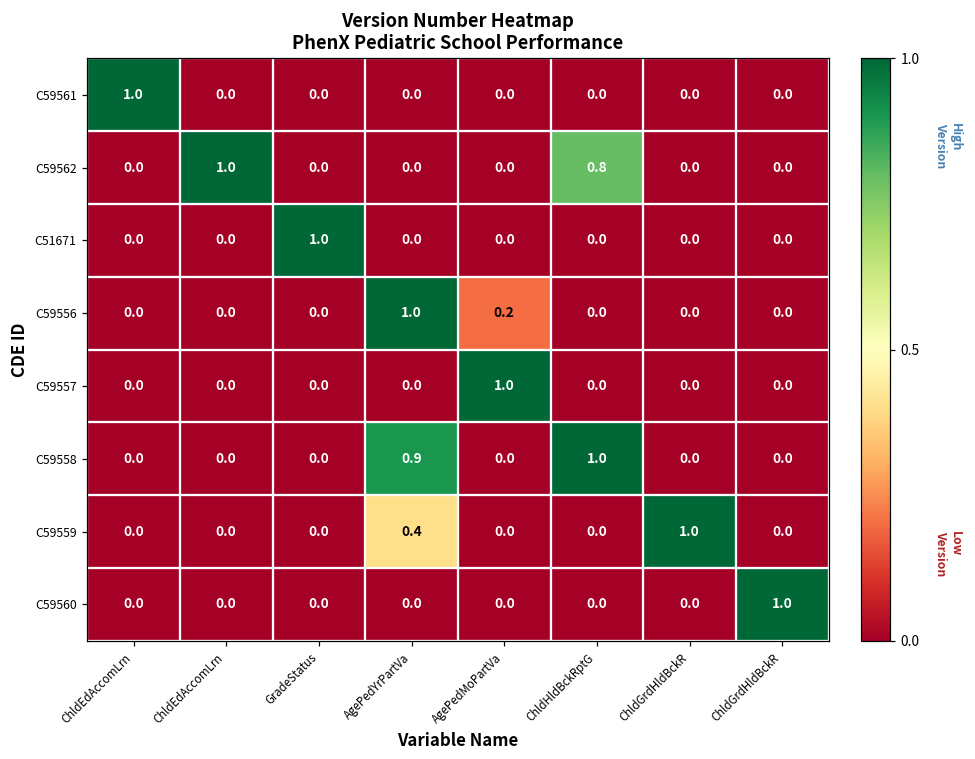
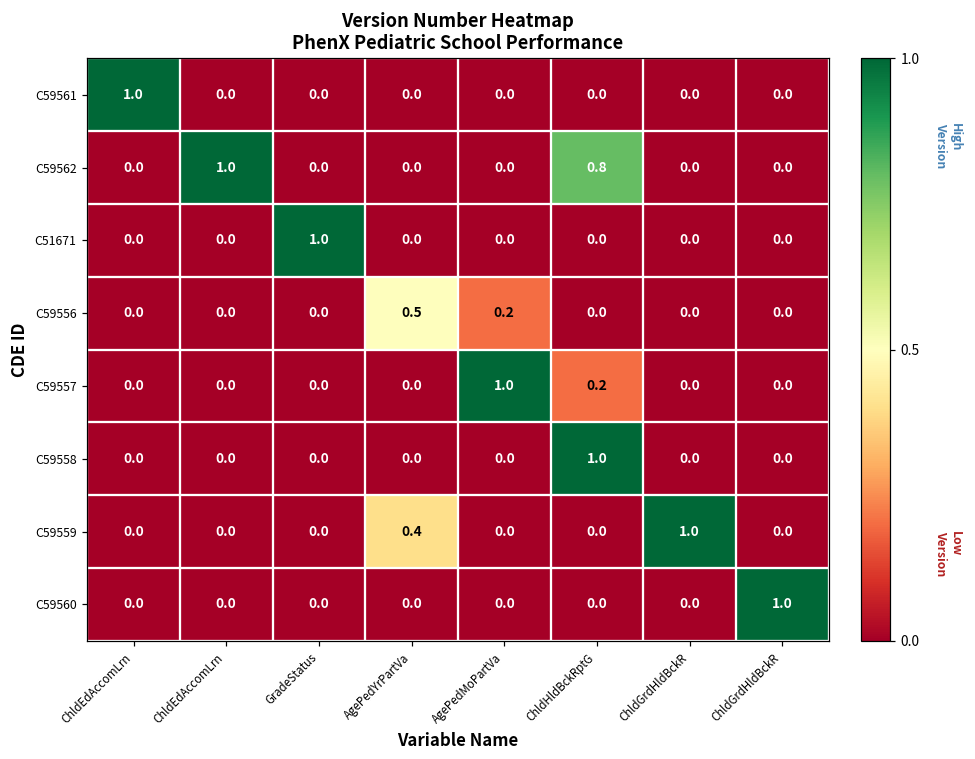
C59556, AgePedYrPartVa: 1.0 -> 0.5
C59557, ChldHldBckRptG: 0.0 -> 0.2
C59558, AgePedYrPartVa: 0.9 -> 0.0
